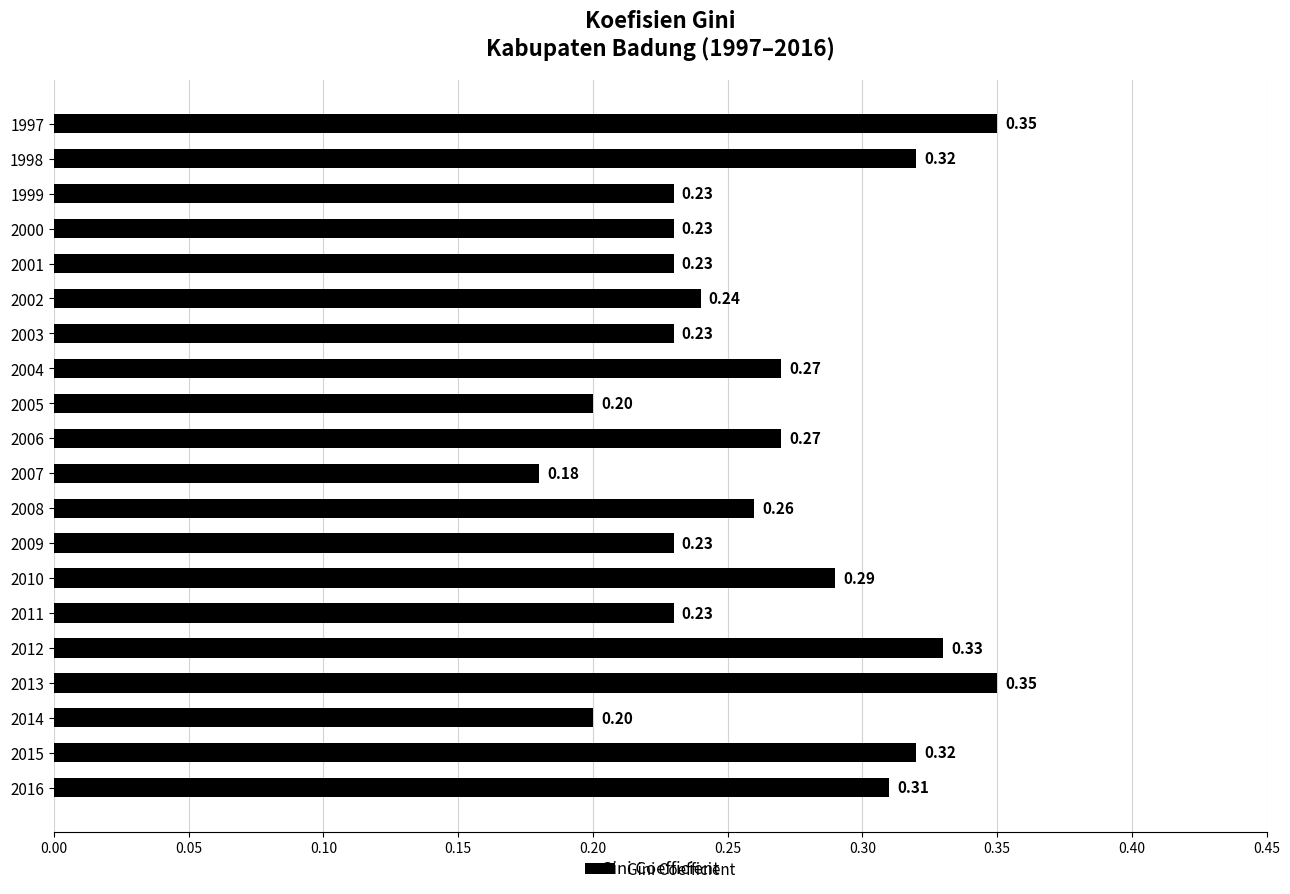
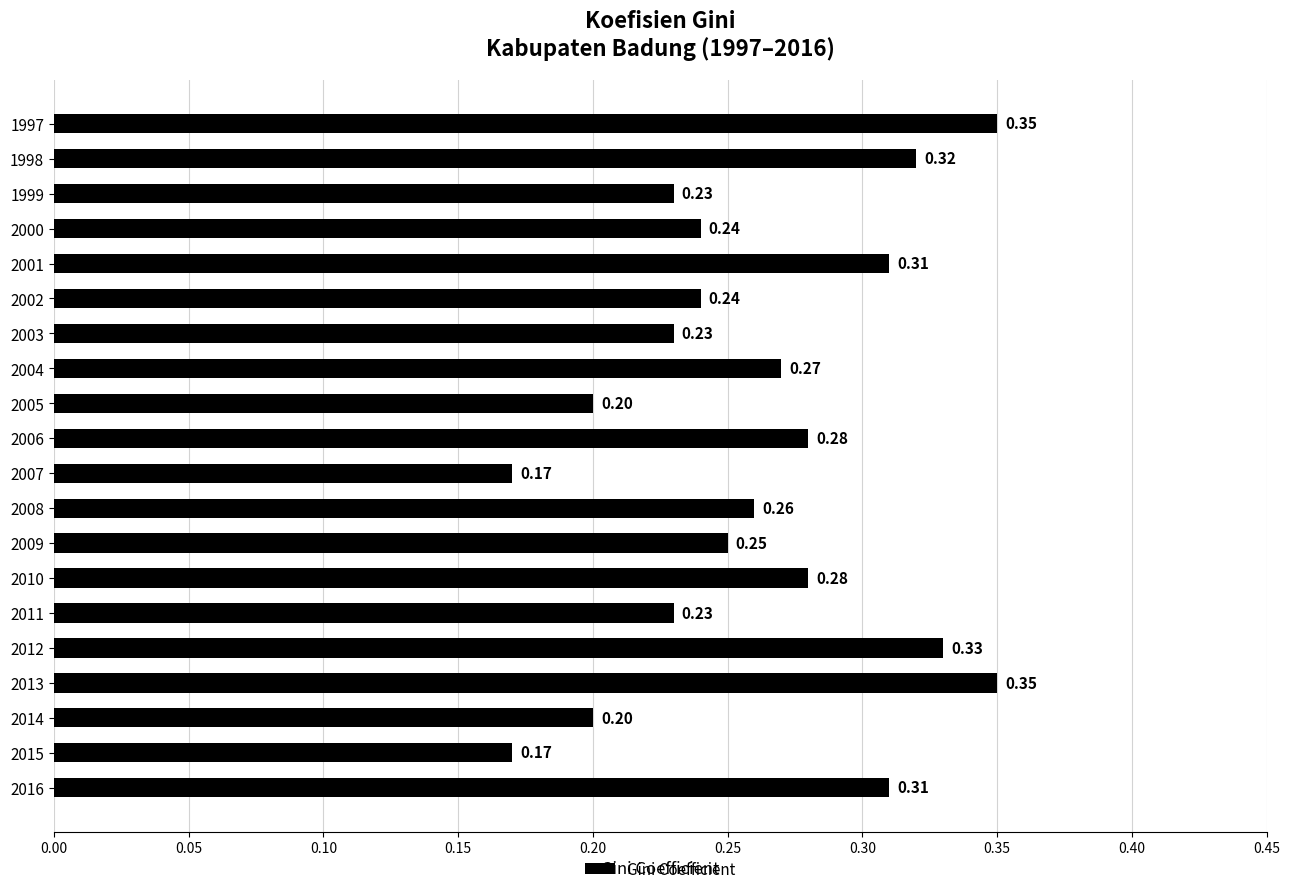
2000: 0.23 -> 0.24
2001: 0.23 -> 0.31
2006: 0.27 -> 0.28
2007: 0.18 -> 0.17
2009: 0.23 -> 0.25
2010: 0.29 -> 0.28
2015: 0.32 -> 0.17
